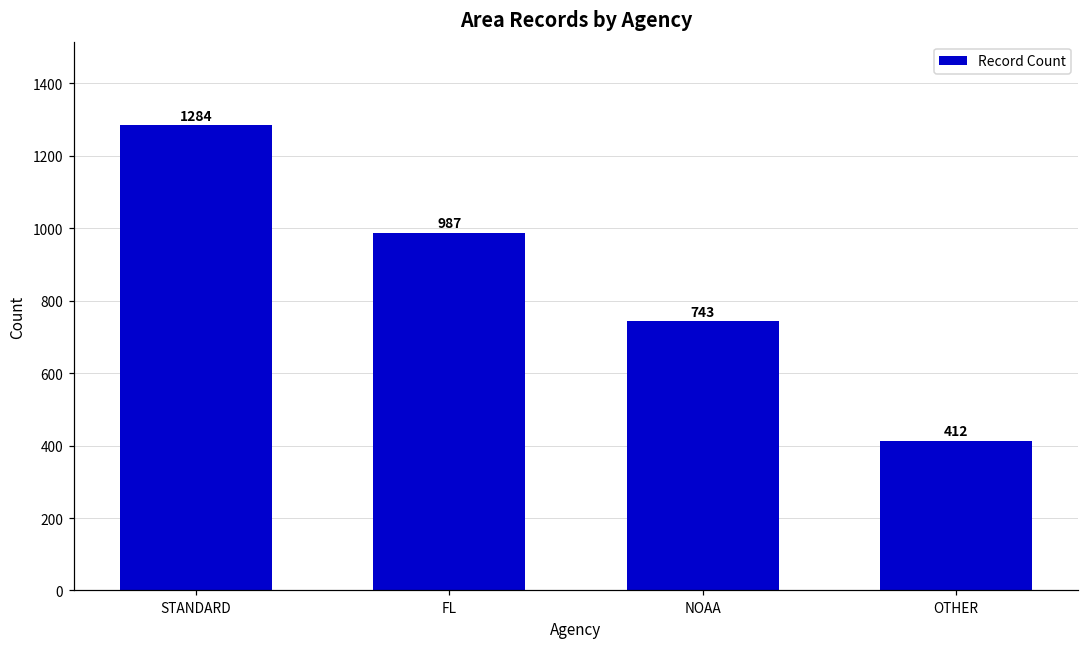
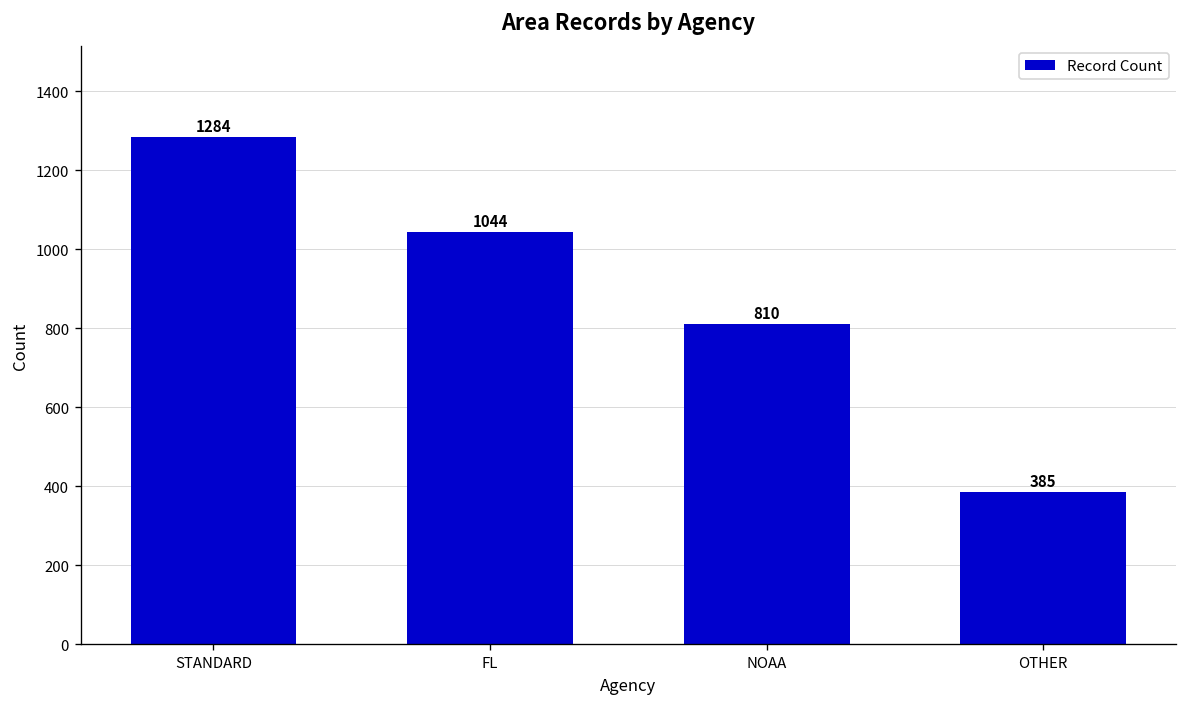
FL: 987 -> 1044
NOAA: 743 -> 810
OTHER: 412 -> 385
